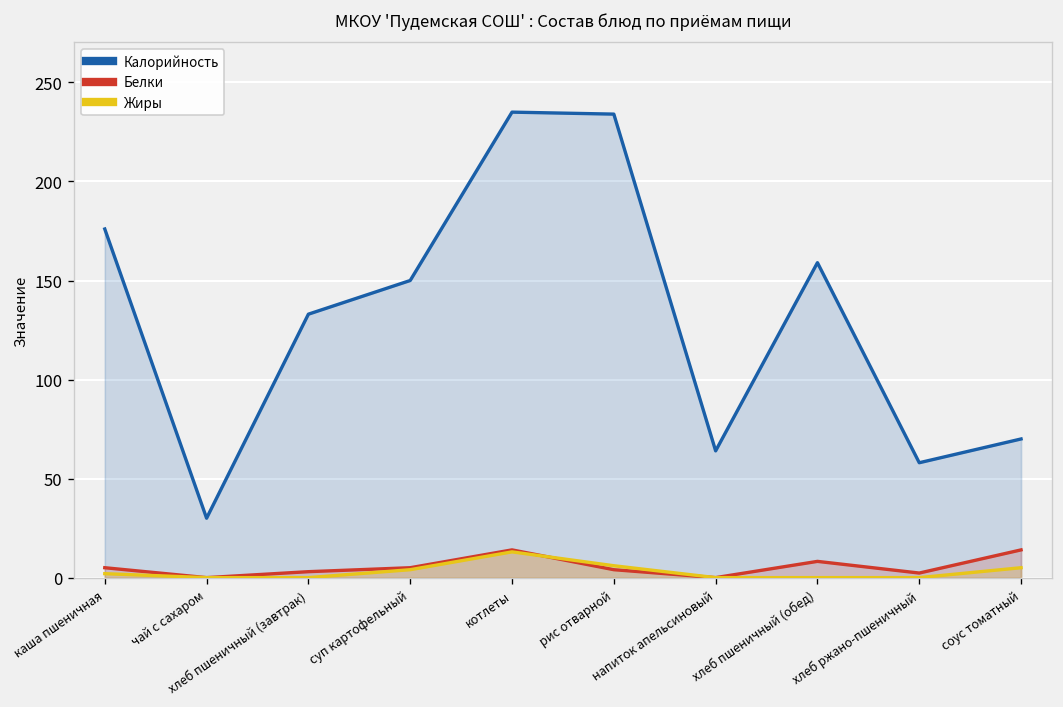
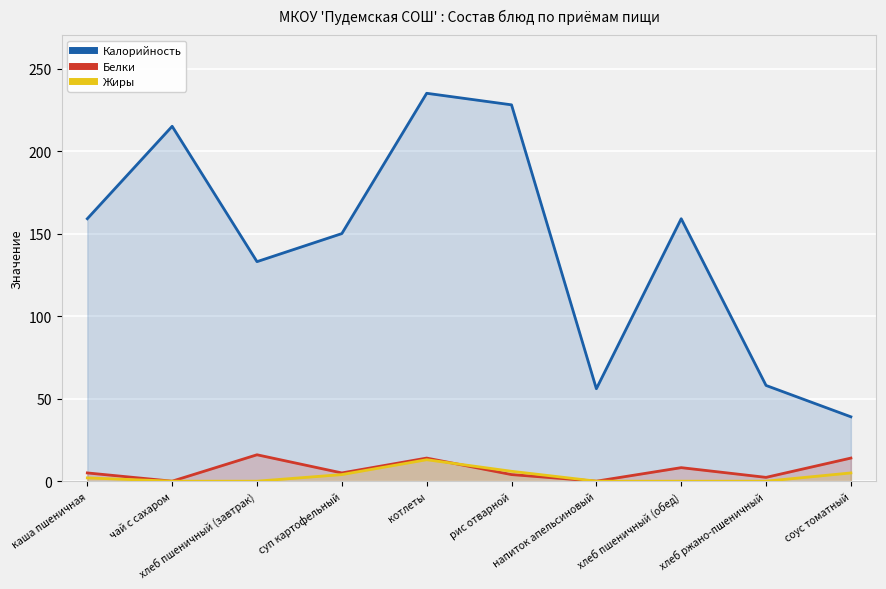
Калорийность, каша пшеничная: 176 -> 159
Калорийность, чай с сахаром: 30 -> 215
Белки, хлеб пшеничный (завтрак): 3 -> 16
Калорийность, рис отварной: 234 -> 228
Калорийность, напиток апельсиновый: 64 -> 56
Калорийность, соус томатный: 70 -> 39
